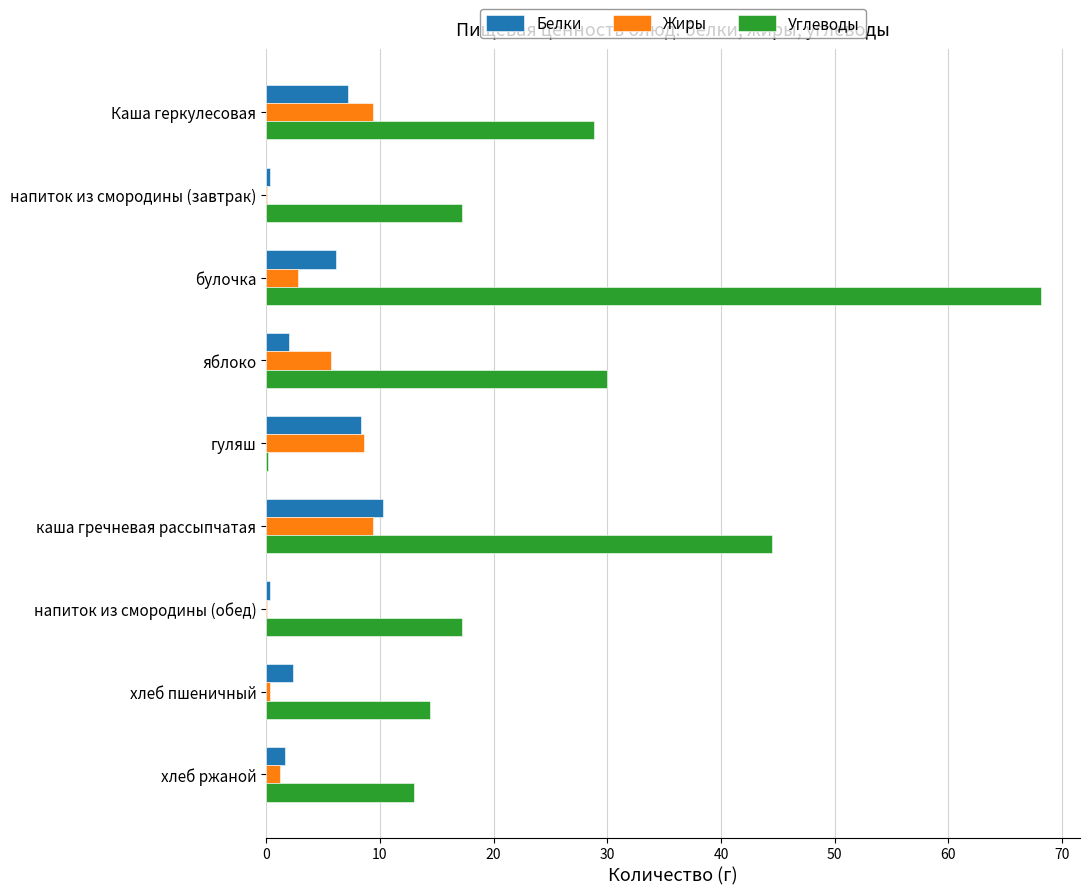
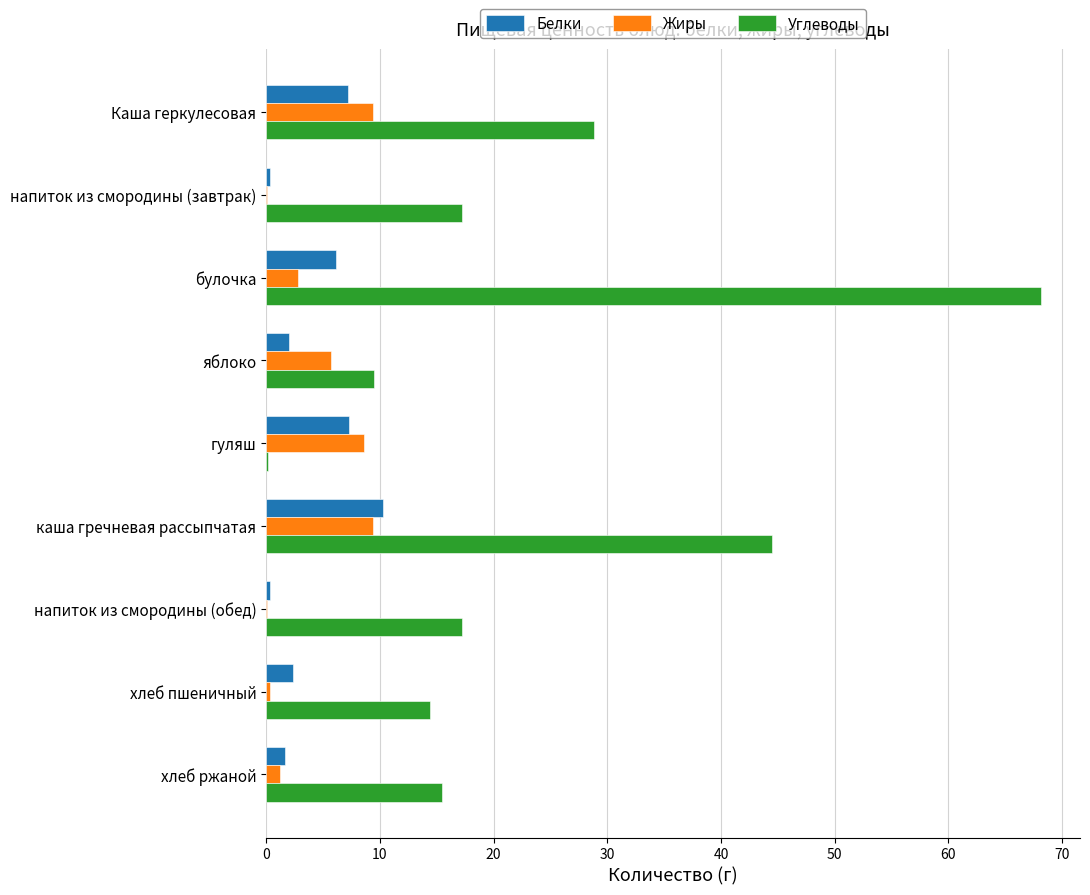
Углеводы, яблоко: 30.0 -> 9.5
Белки, гуляш: 8.4 -> 7.3
Углеводы, хлеб ржаной: 13.0 -> 15.5
